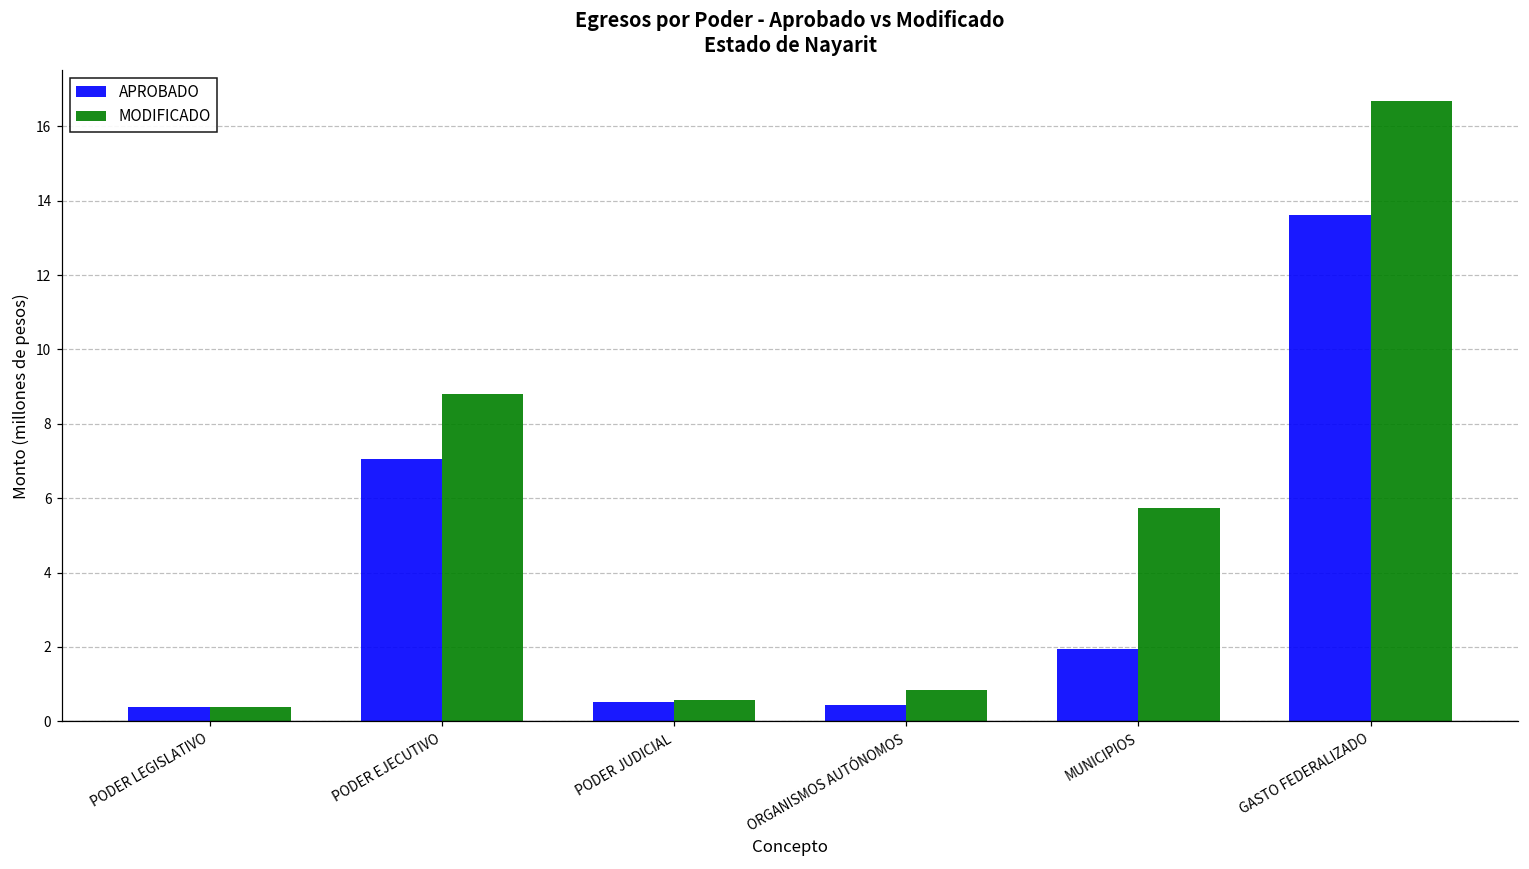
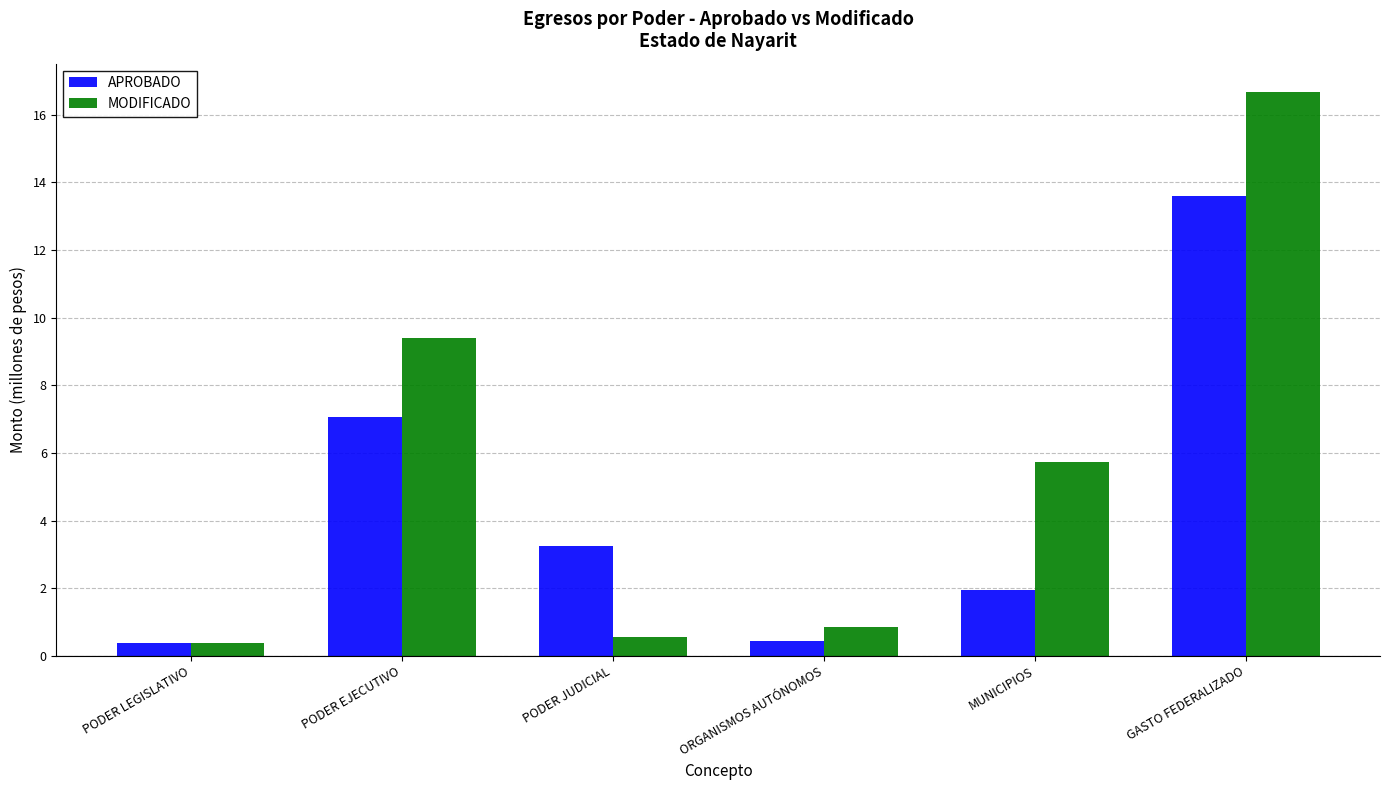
MODIFICADO, PODER EJECUTIVO: 8.8 -> 9.4
APROBADO, PODER JUDICIAL: 0.5 -> 3.2
